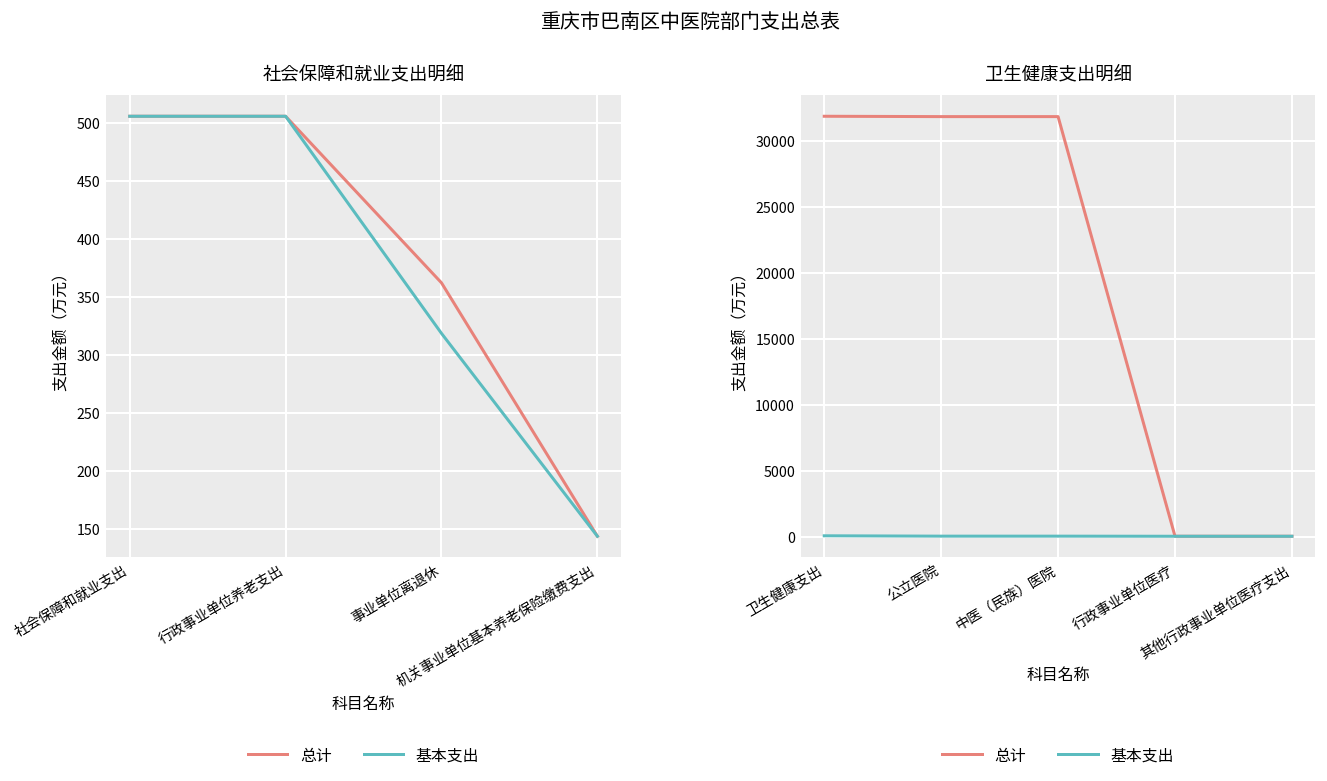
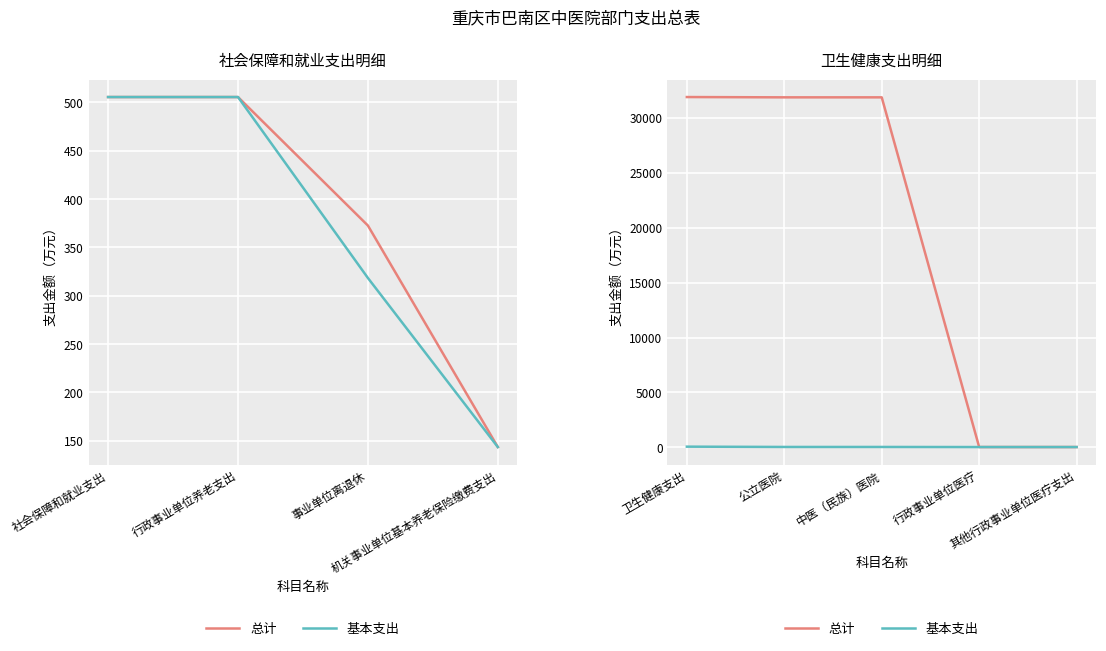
社会保障和就业支出明细, 总计, 事业单位离退休: 360 -> 370
